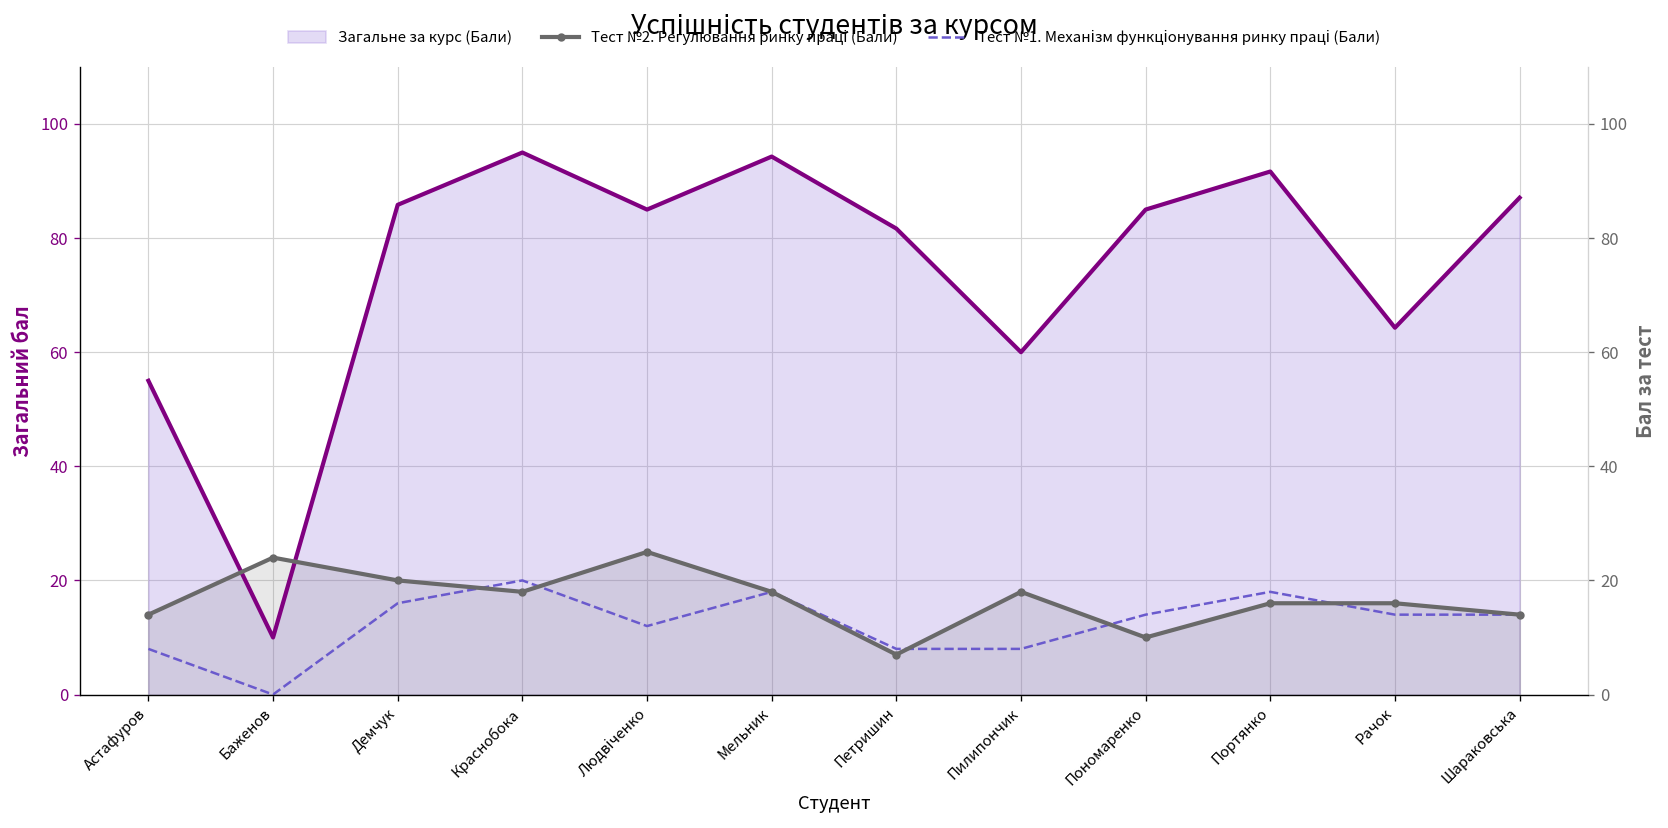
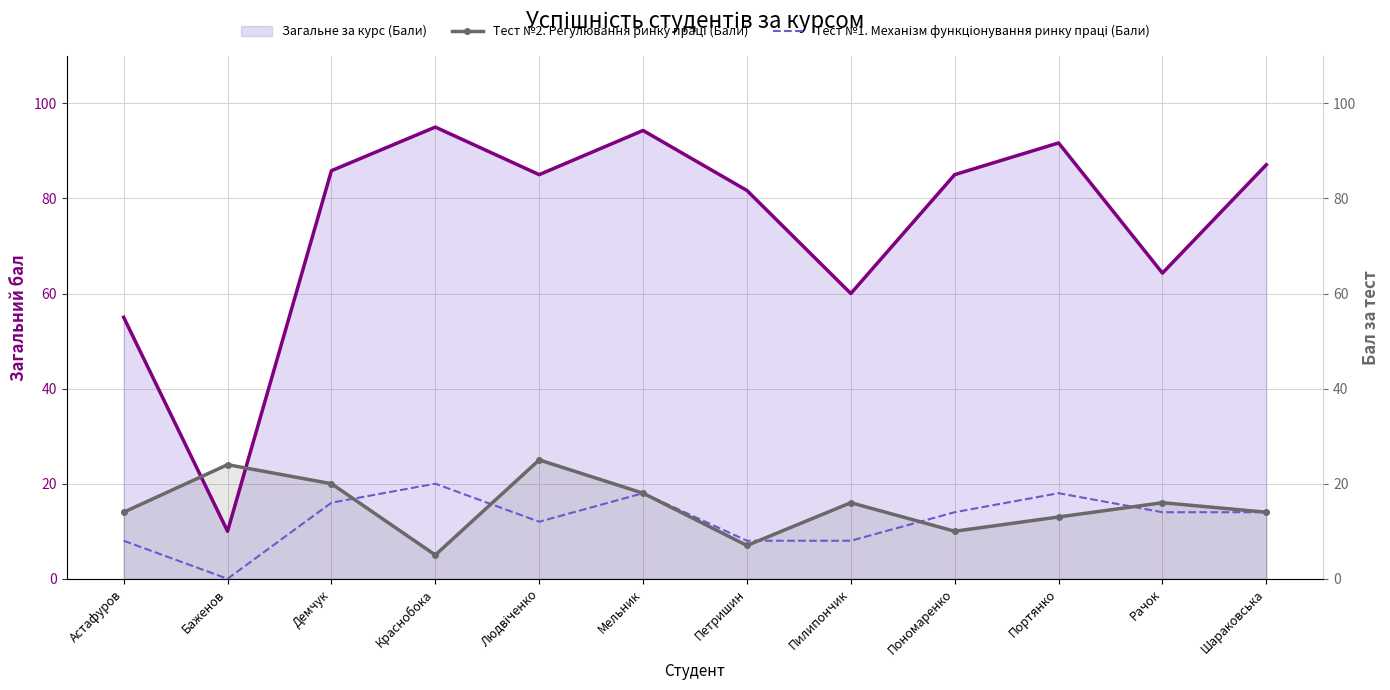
Тест №2. Регулювання ринку праці (Бали), Краснобока: 18 -> 5
Тест №2. Регулювання ринку праці (Бали), Пилипончик: 18 -> 16
Тест №2. Регулювання ринку праці (Бали), Портянко: 16 -> 13
